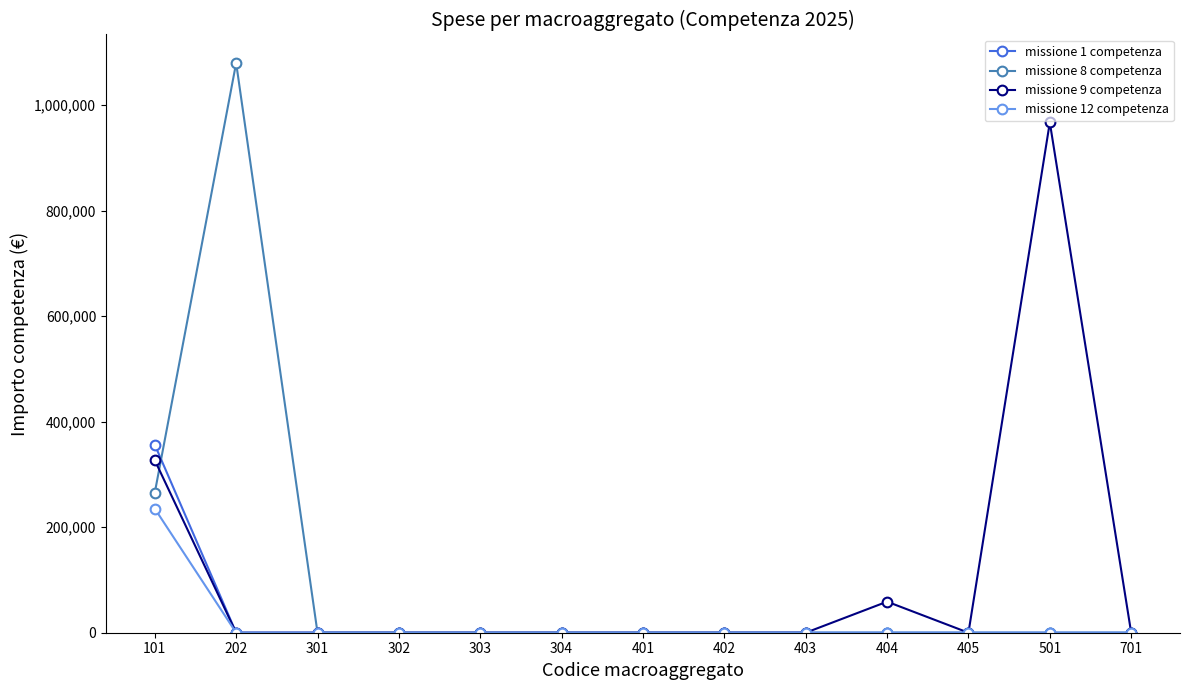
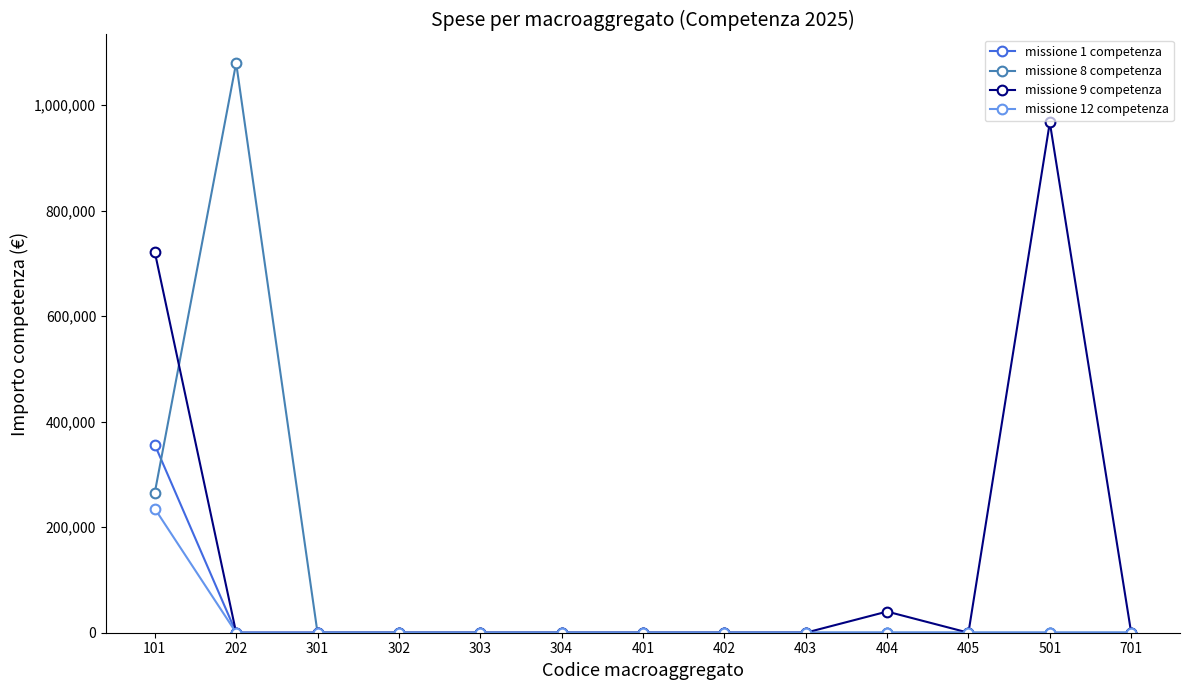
missione 9 competenza, 101: 330,000 -> 720,000
missione 9 competenza, 404: 60,000 -> 40,000
